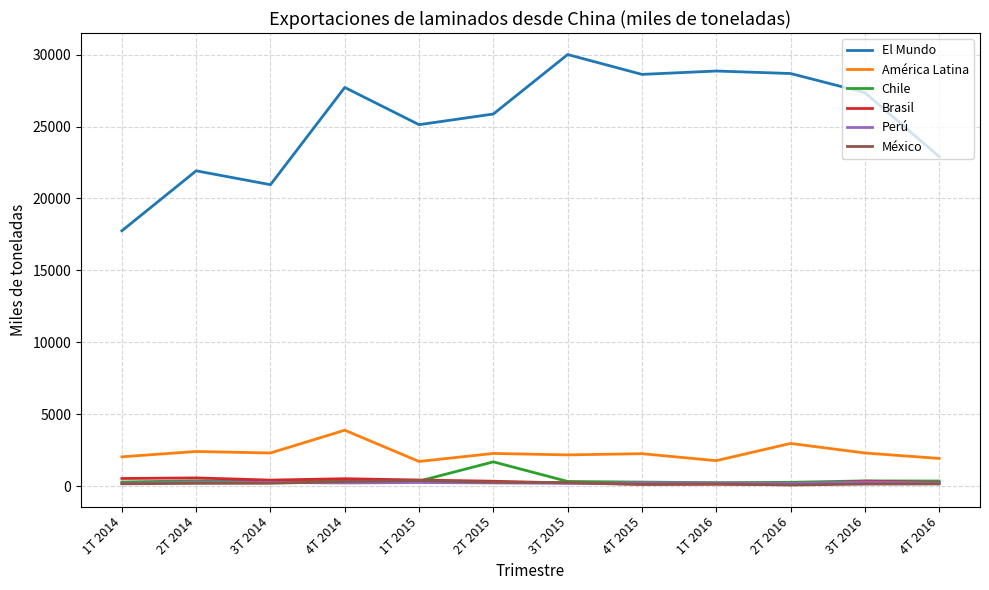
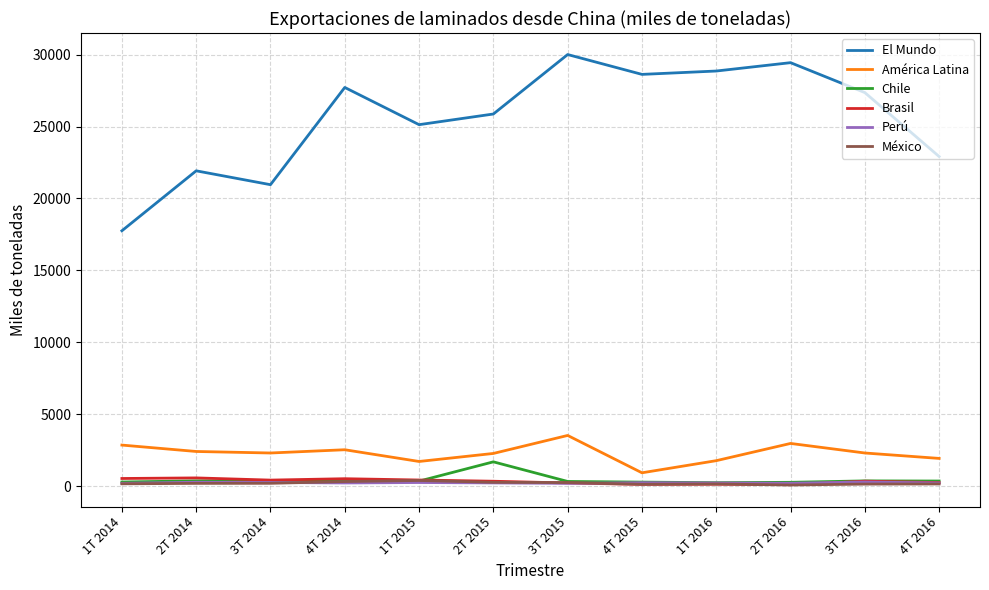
América Latina, 1T 2014: 2100 -> 2900
América Latina, 4T 2014: 3900 -> 2500
América Latina, 3T 2015: 2200 -> 3500
América Latina, 4T 2015: 2300 -> 900
El Mundo, 2T 2016: 28700 -> 29400
